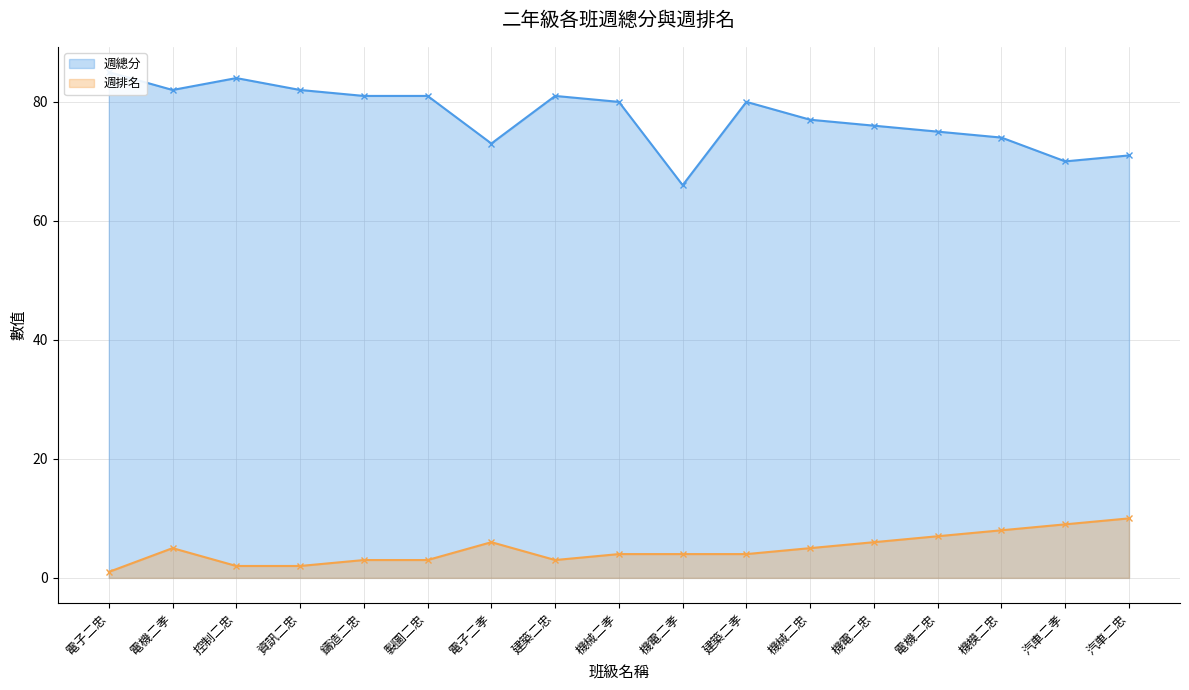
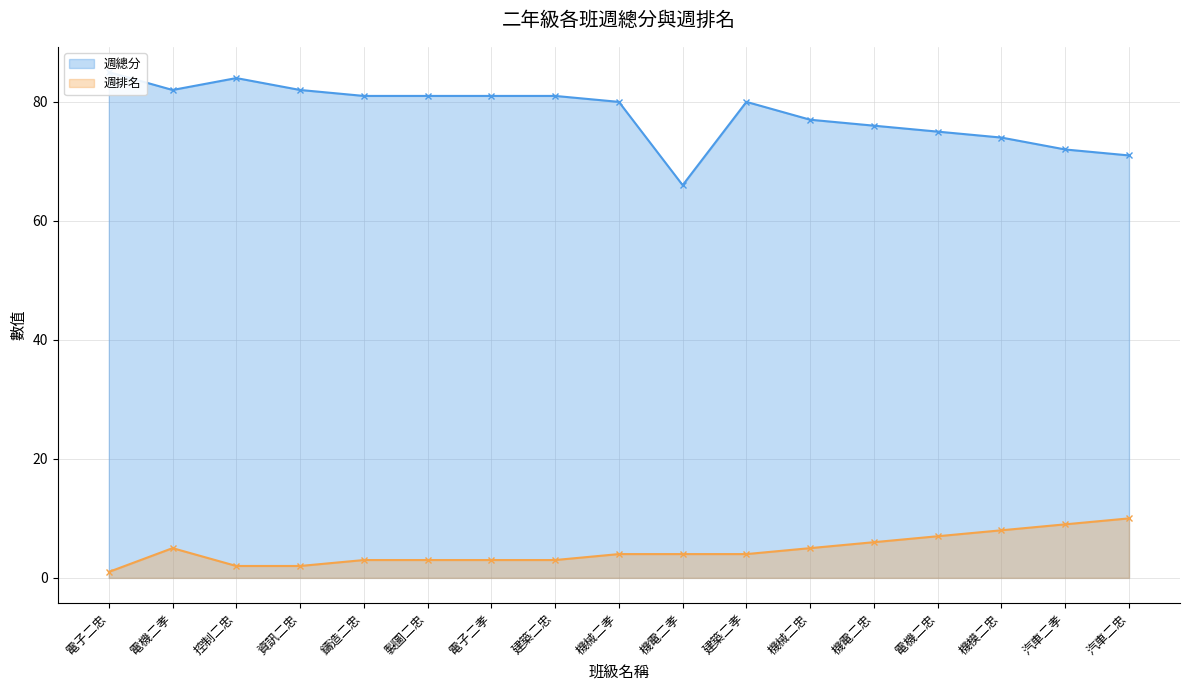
週總分, 電子二孝: 73 -> 81
週排名, 電子二孝: 6 -> 3
週總分, 汽車二孝: 70 -> 72
